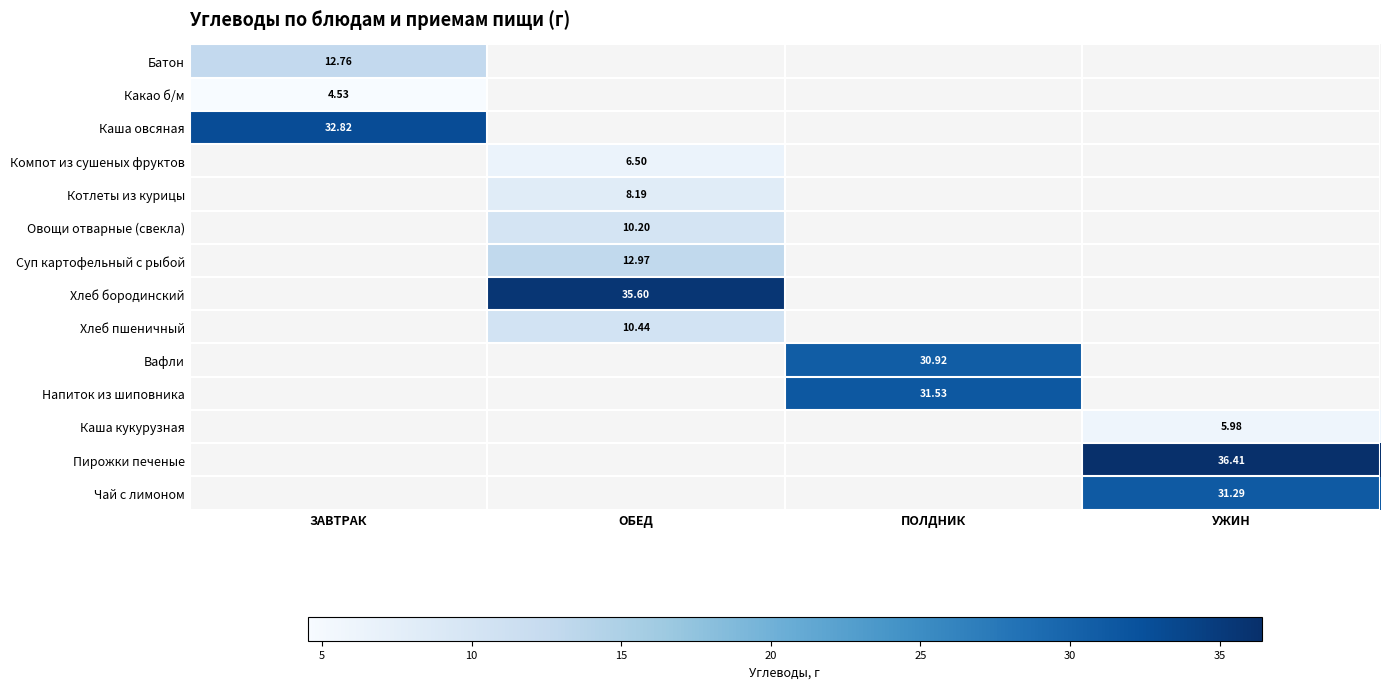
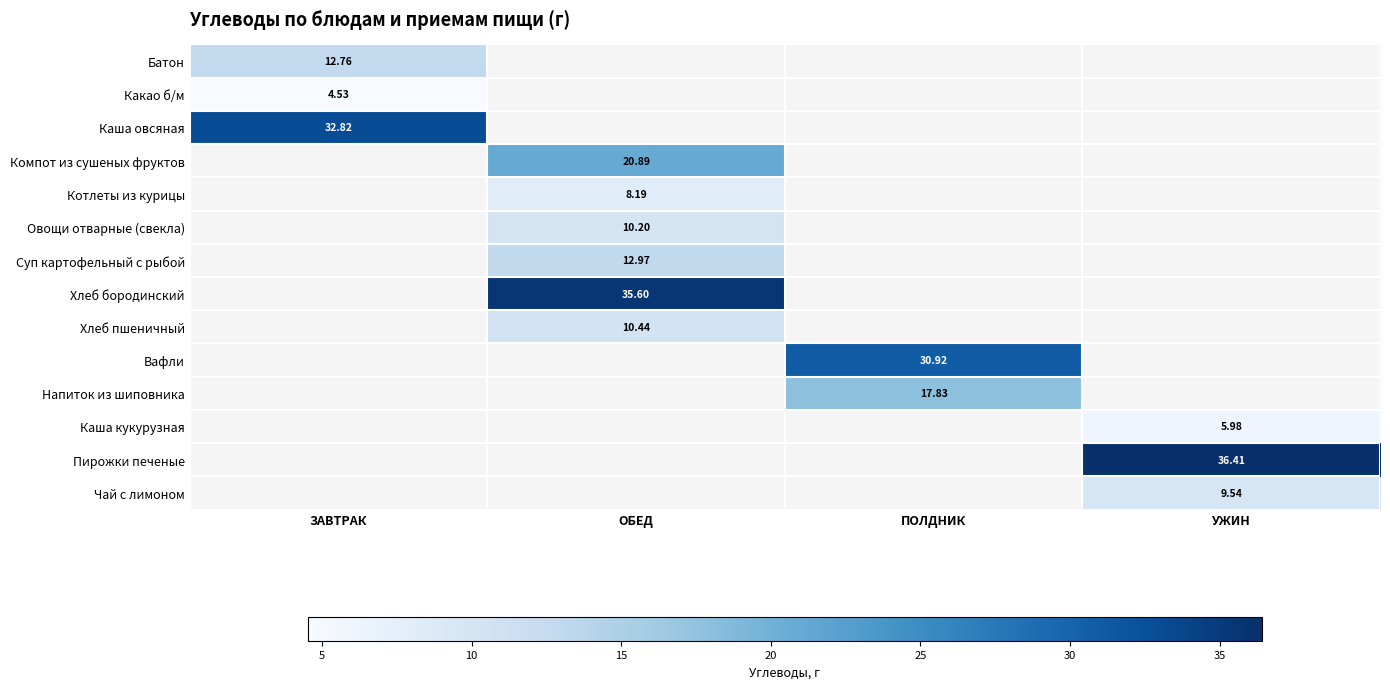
Компот из сушеных фруктов, ОБЕД: 6.50 -> 20.89
Напиток из шиповника, ПОЛДНИК: 31.53 -> 17.83
Чай с лимоном, УЖИН: 31.29 -> 9.54
